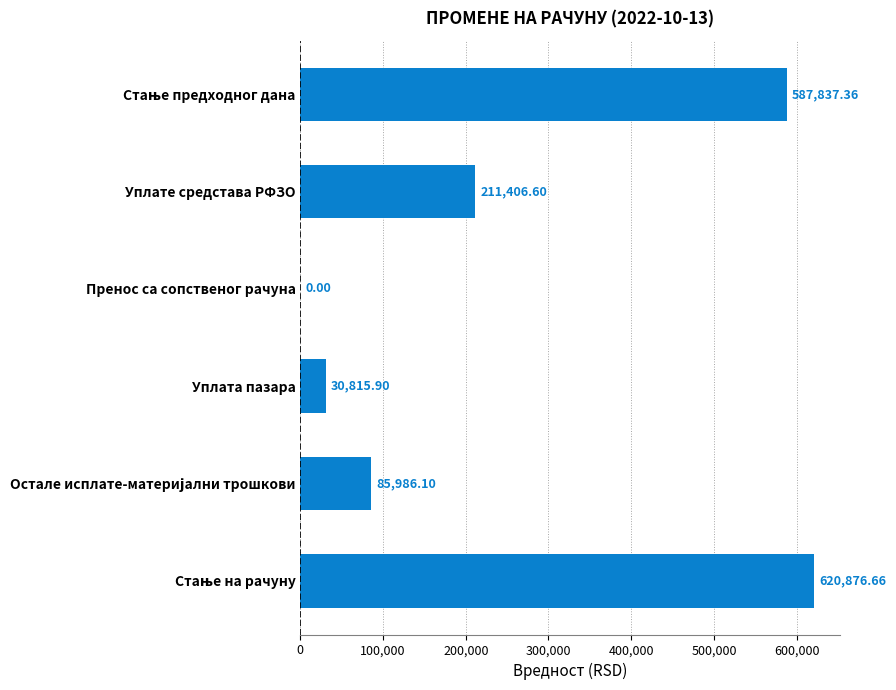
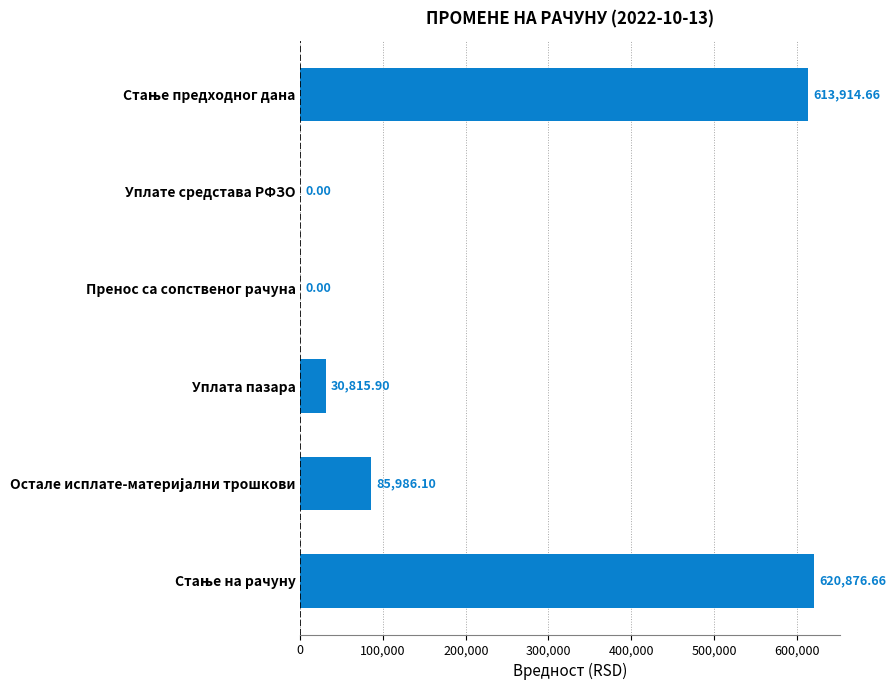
Стање предходног дана: 587,837.36 -> 613,914.66
Уплате средстава РФЗО: 211,406.60 -> 0.00
